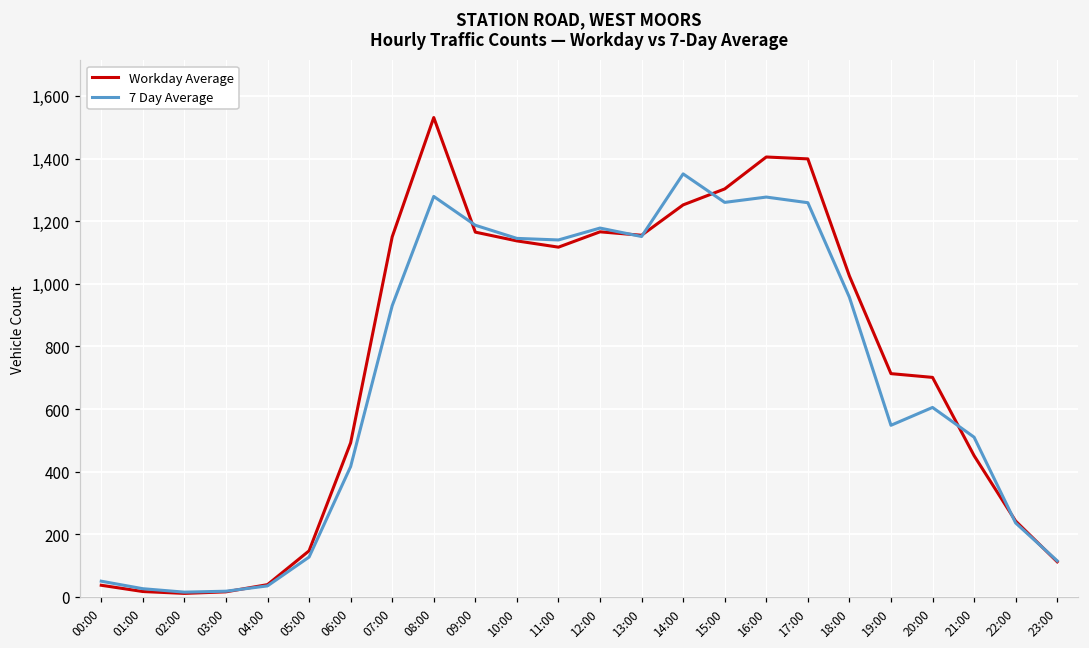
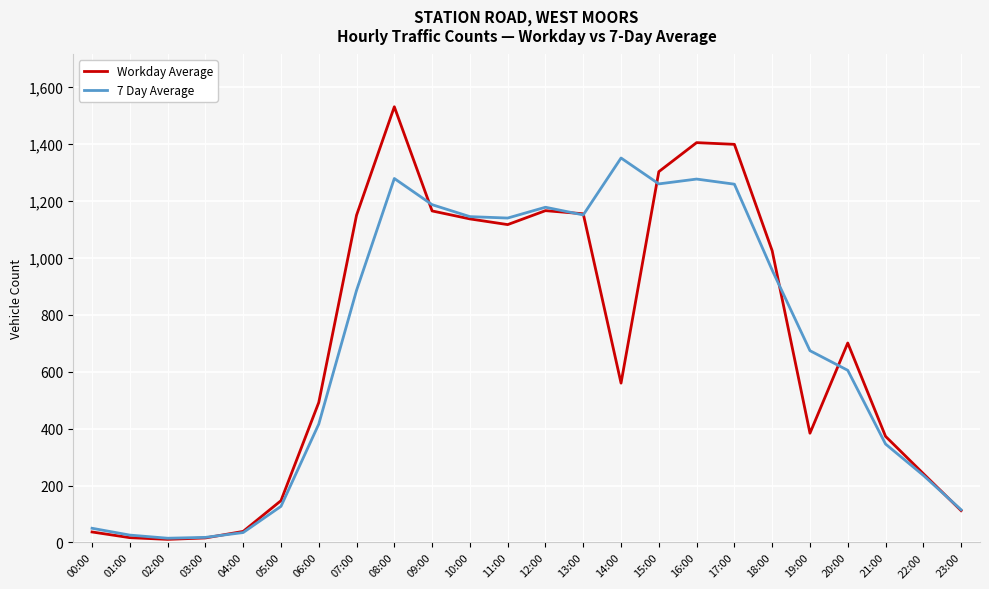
7 Day Average, 07:00: 930 -> 890
Workday Average, 14:00: 1,250 -> 560
Workday Average, 19:00: 710 -> 380
7 Day Average, 19:00: 550 -> 670
Workday Average, 21:00: 450 -> 370
7 Day Average, 21:00: 510 -> 350
